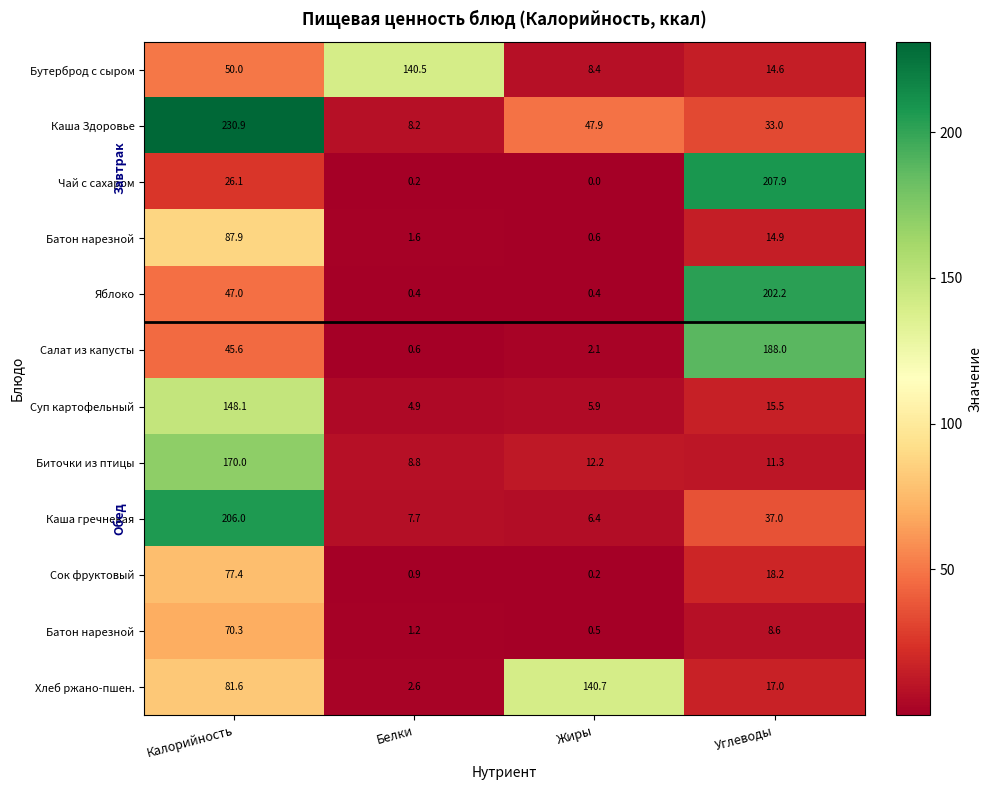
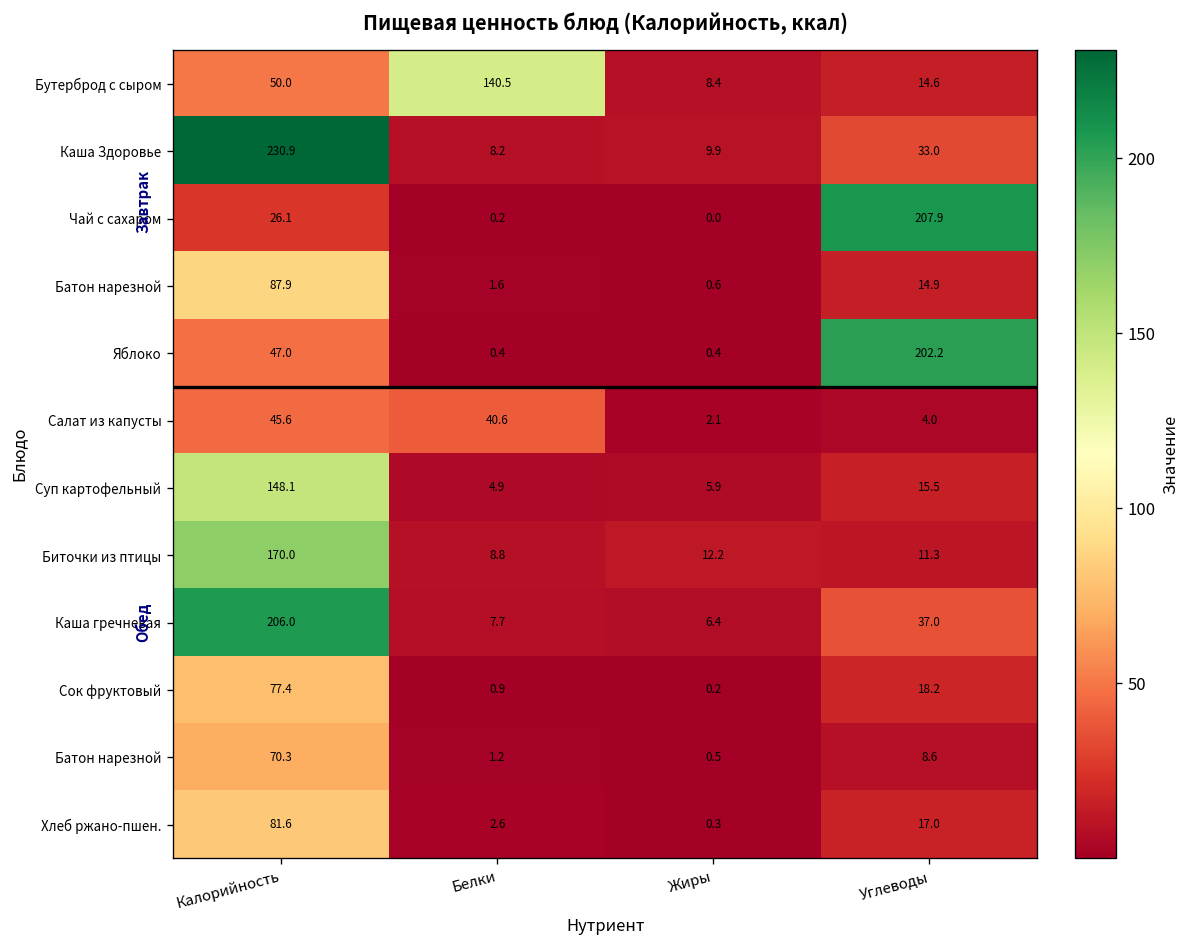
Каша Здоровье, Жиры: 47.9 -> 9.9
Салат из капусты, Белки: 0.6 -> 40.6
Салат из капусты, Углеводы: 188.0 -> 4.0
Хлеб ржано-пшен., Жиры: 140.7 -> 0.3
